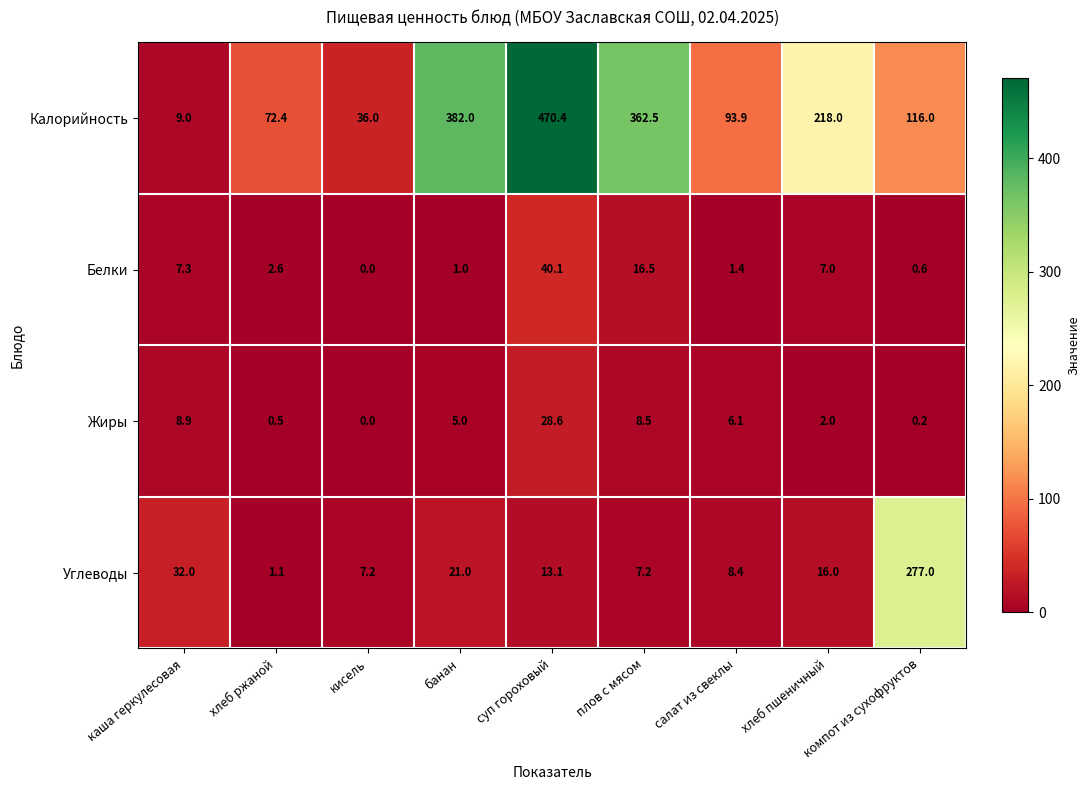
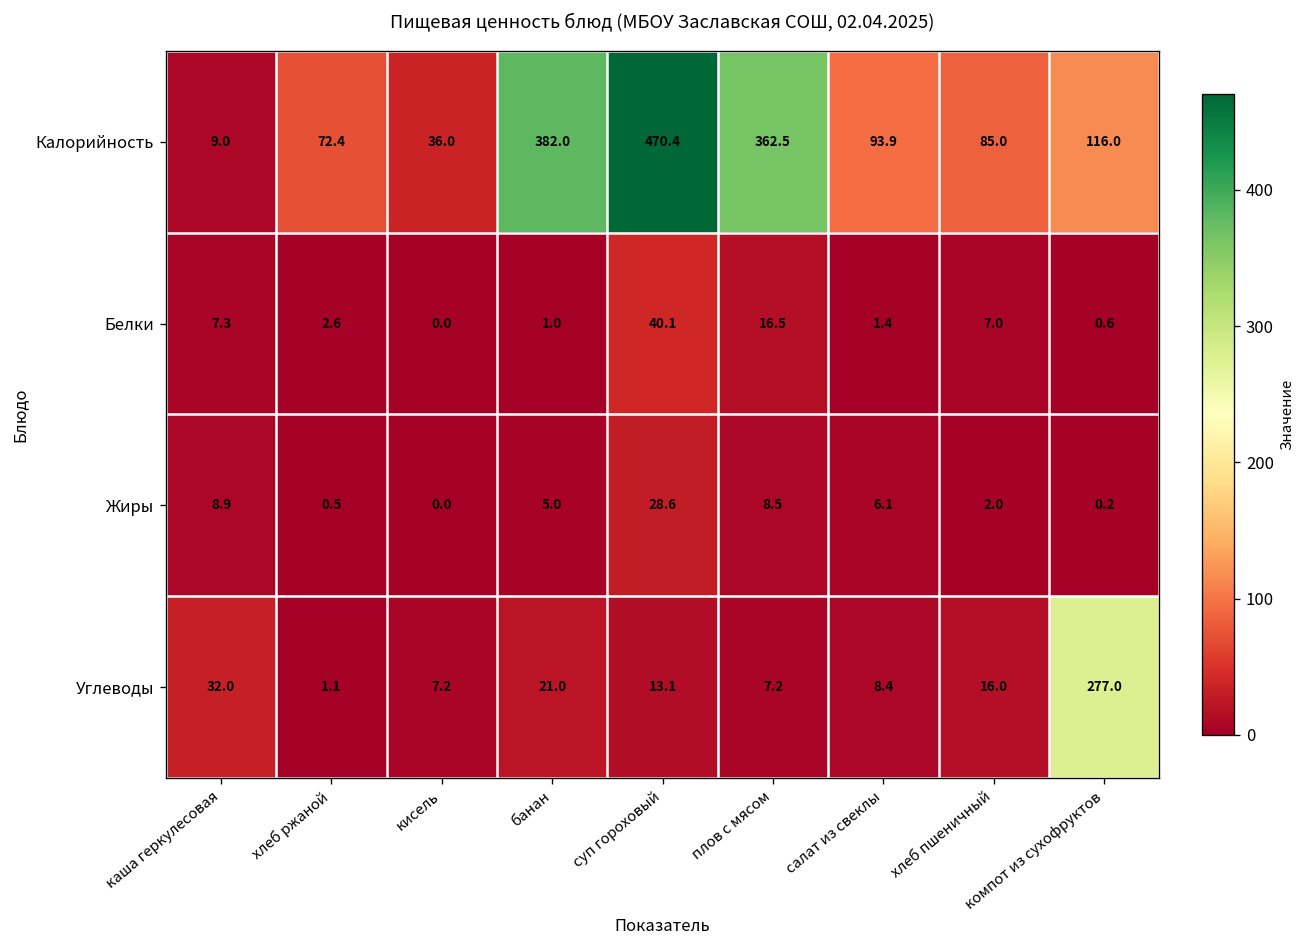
Калорийность, хлеб пшеничный: 218.0 -> 85.0
